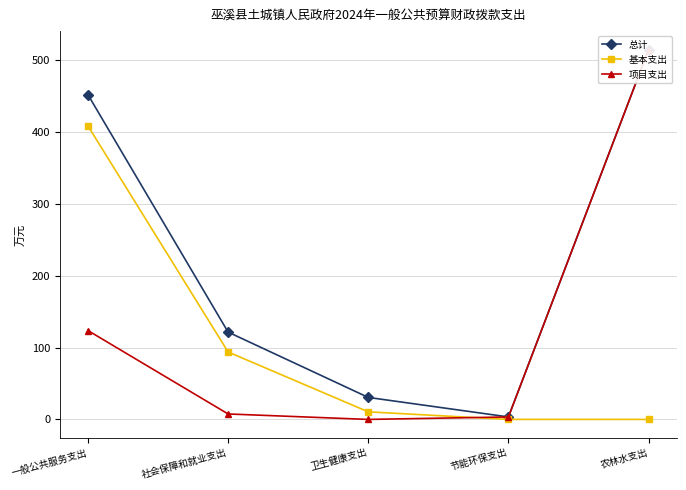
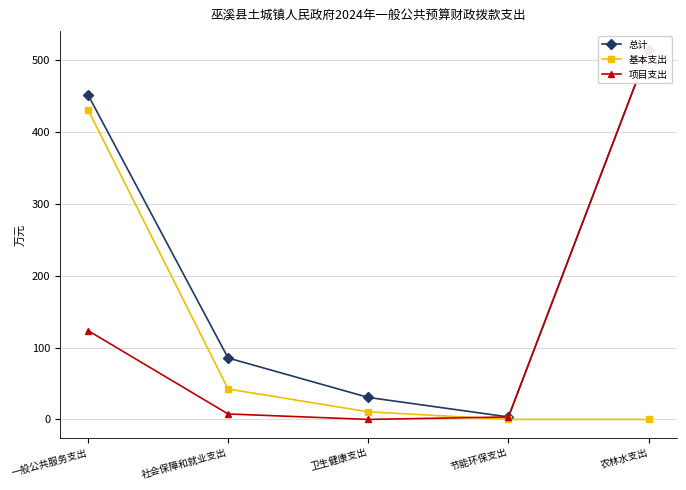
基本支出, 一般公共服务支出: 410 -> 430
总计, 社会保障和就业支出: 120 -> 90
基本支出, 社会保障和就业支出: 90 -> 40
